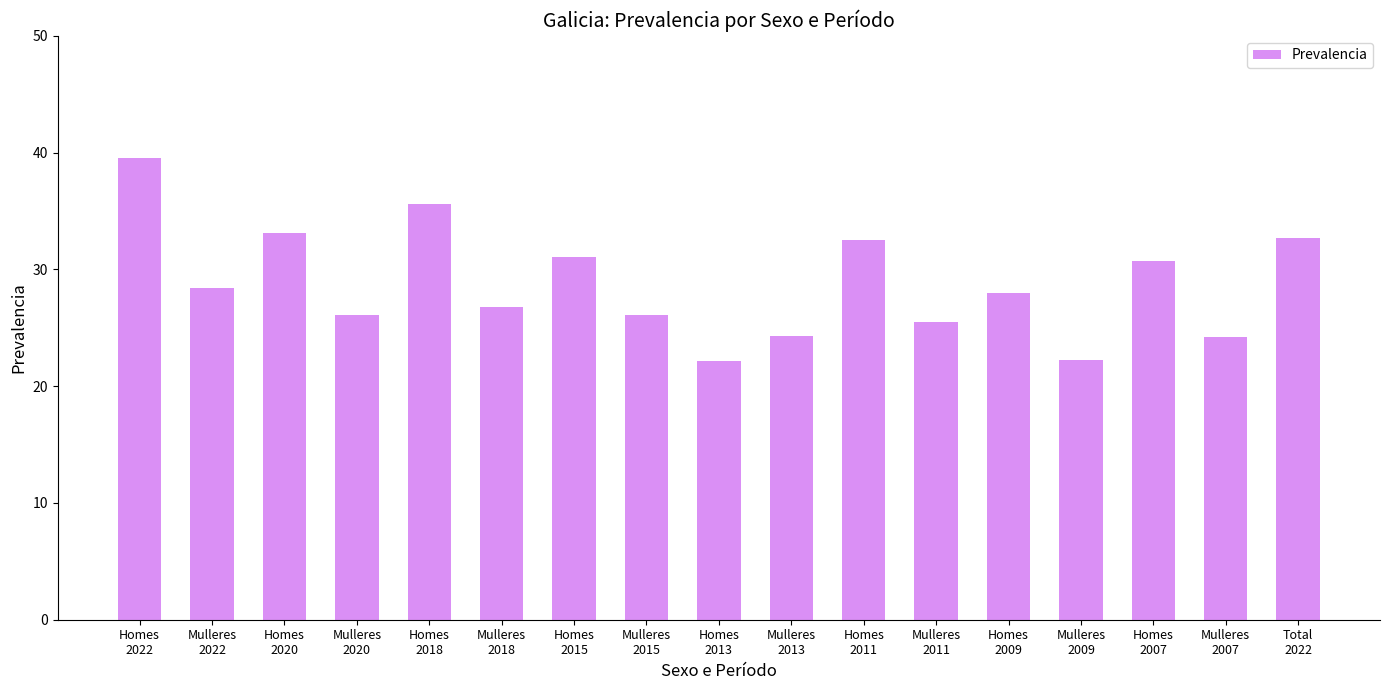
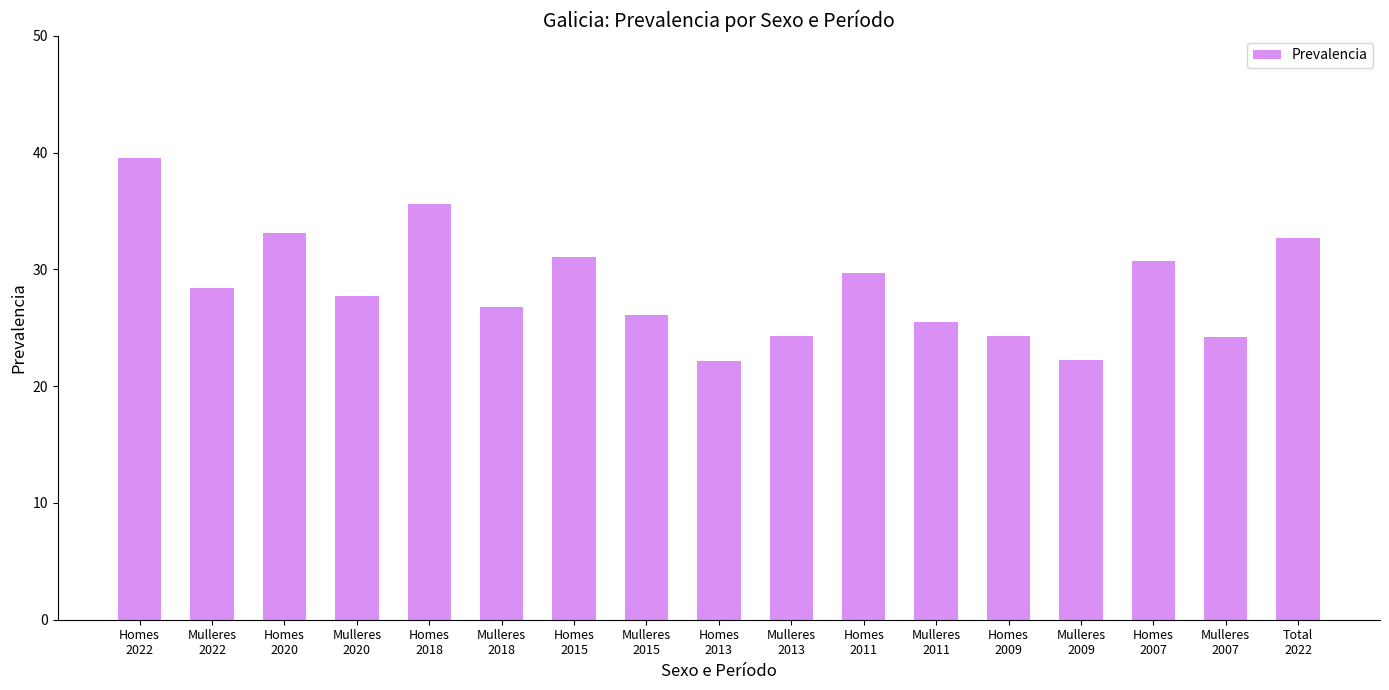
Mulleres 2020: 26.1 -> 27.7
Homes 2011: 32.5 -> 29.7
Homes 2009: 28.0 -> 24.3
